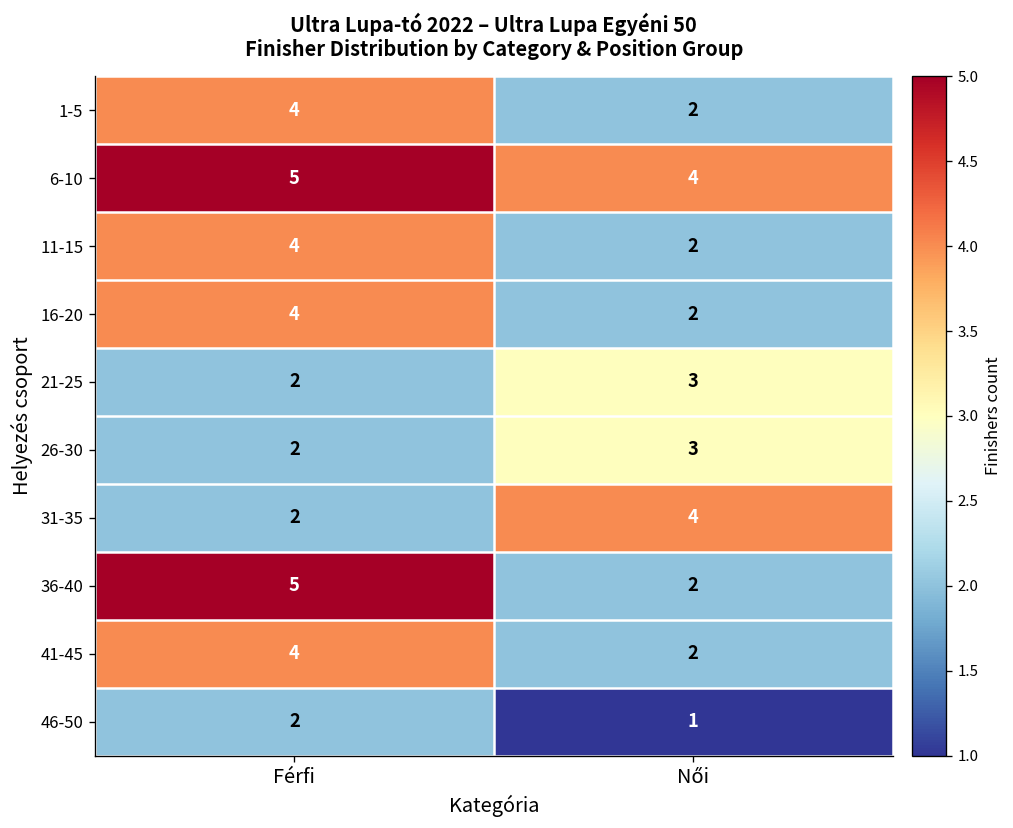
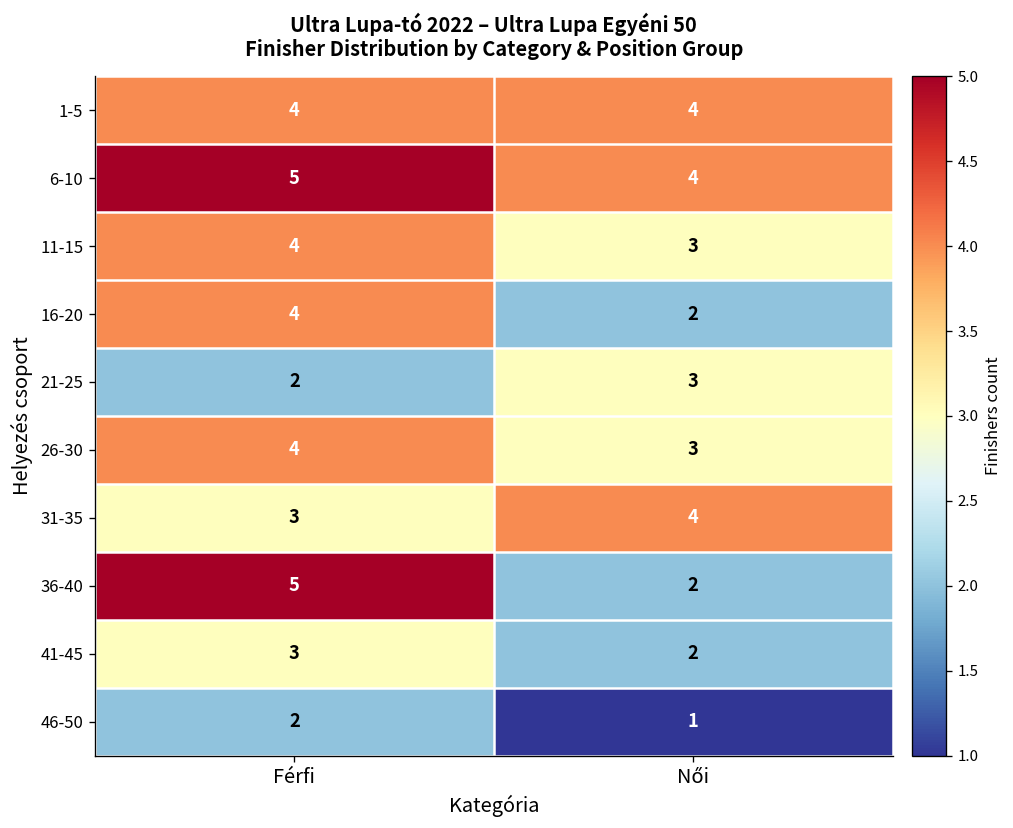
1-5, Női: 2 -> 4
11-15, Női: 2 -> 3
26-30, Férfi: 2 -> 4
31-35, Férfi: 2 -> 3
41-45, Férfi: 4 -> 3
